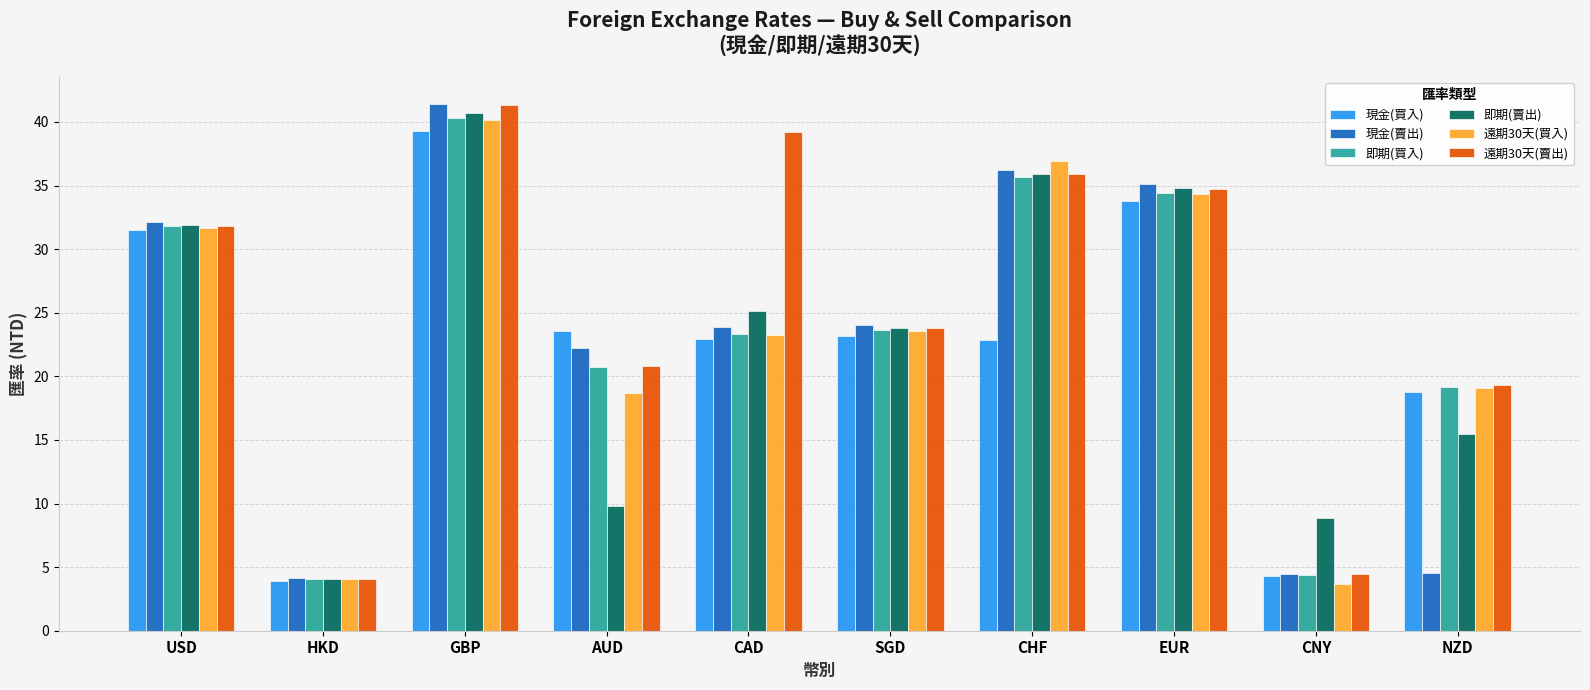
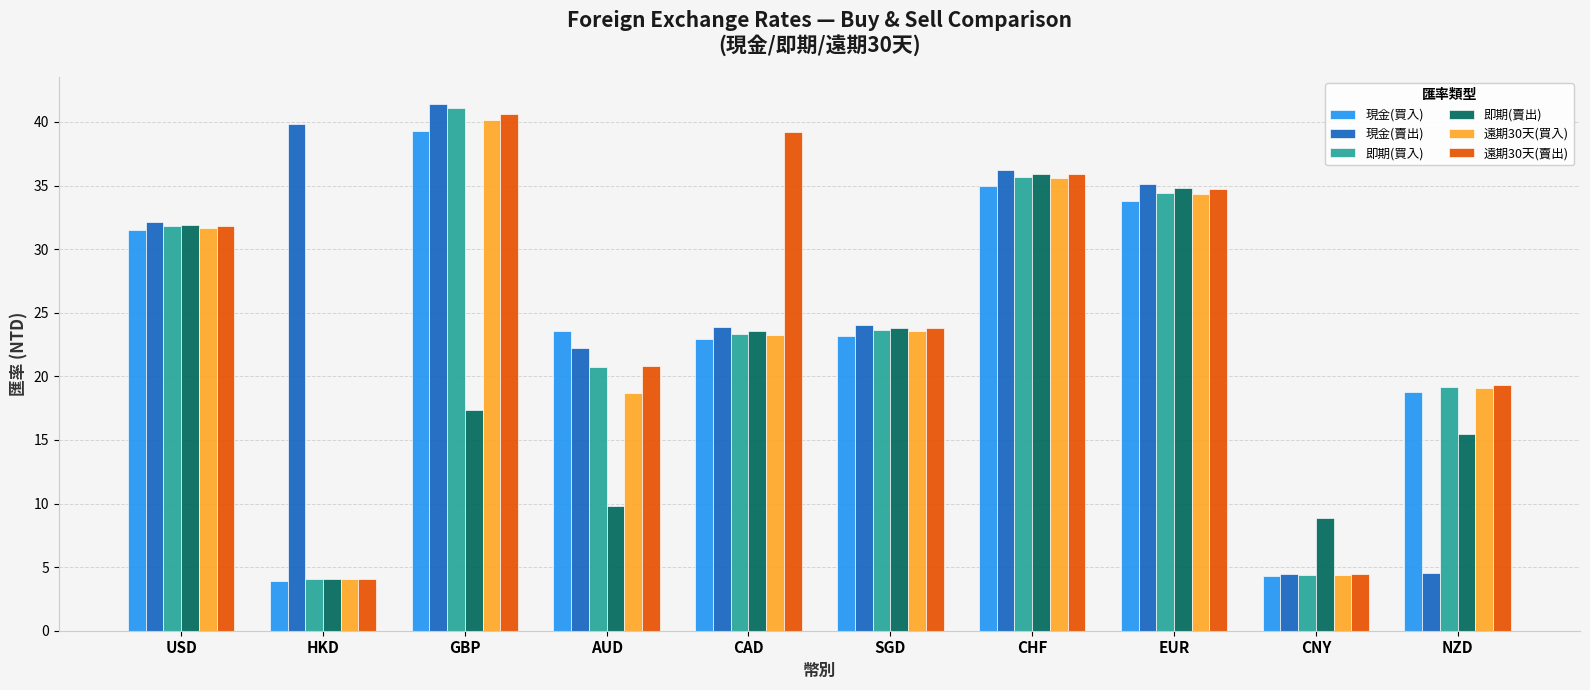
現金(賣出), HKD: 4.1 -> 39.9
即期(買入), GBP: 40.3 -> 41.1
即期(賣出), GBP: 40.7 -> 17.4
遠期30天(賣出), GBP: 41.3 -> 40.6
即期(賣出), CAD: 25.1 -> 23.6
現金(買入), CHF: 22.9 -> 35.0
遠期30天(買入), CHF: 36.9 -> 35.6
遠期30天(買入), CNY: 3.7 -> 4.4
